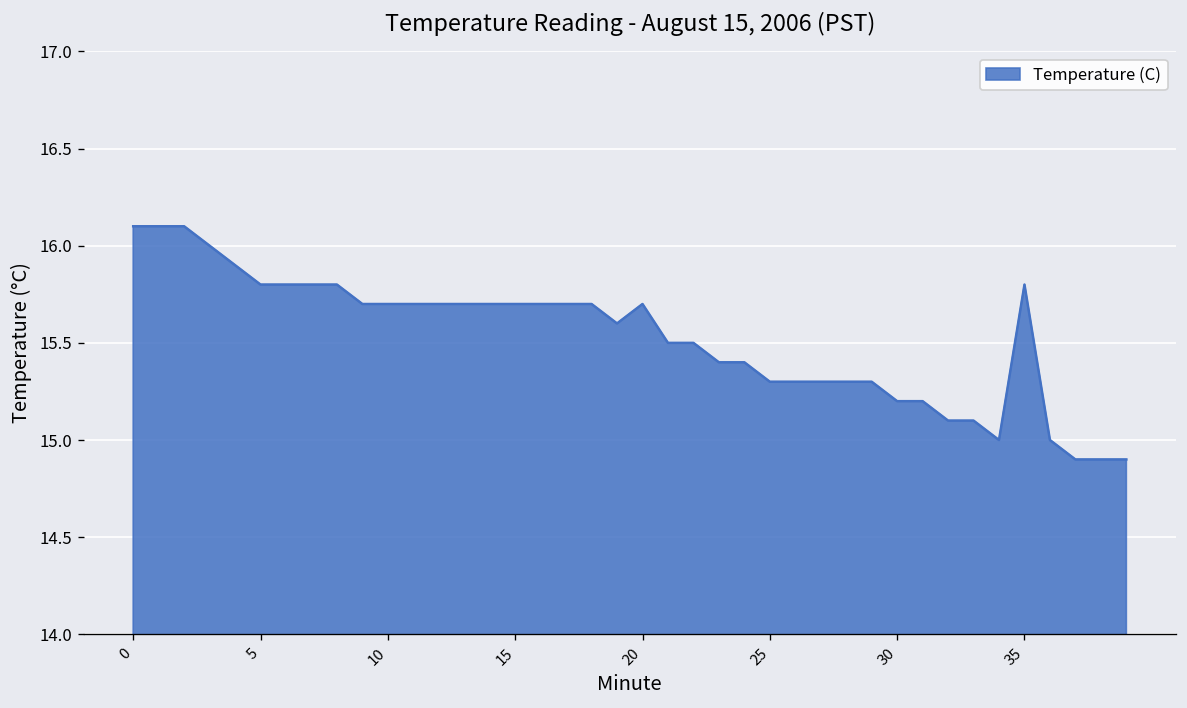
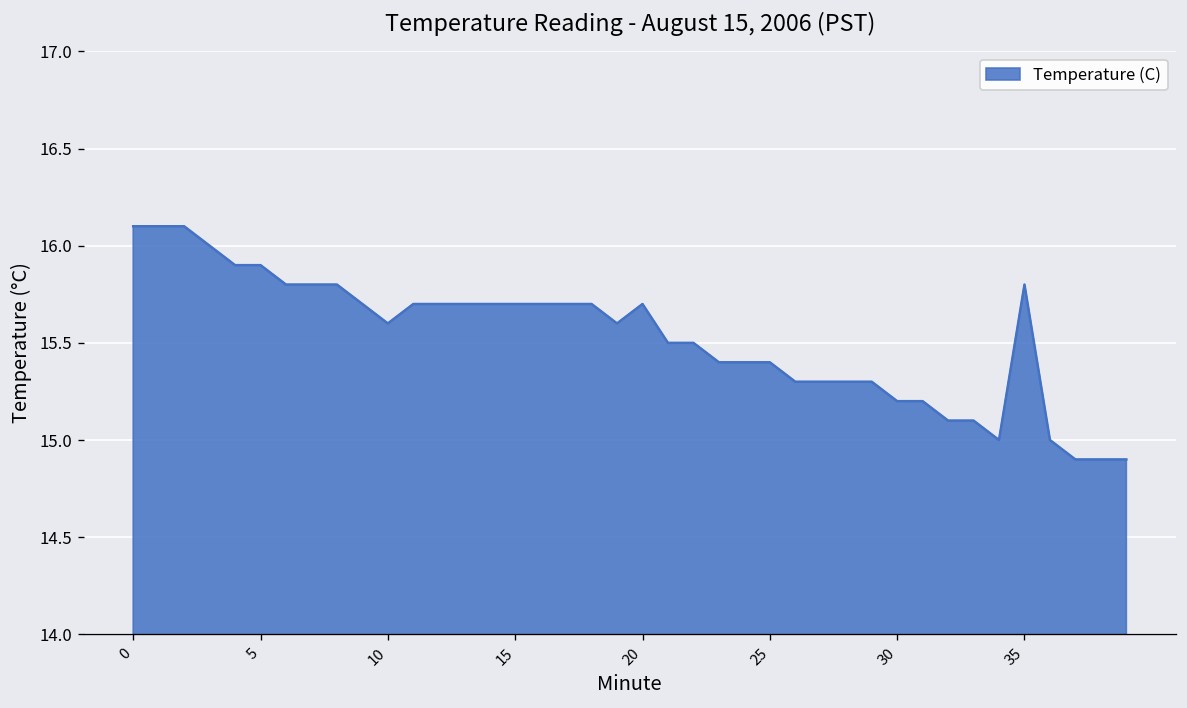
5: 15.8 -> 15.9
10: 15.7 -> 15.6
25: 15.3 -> 15.4
